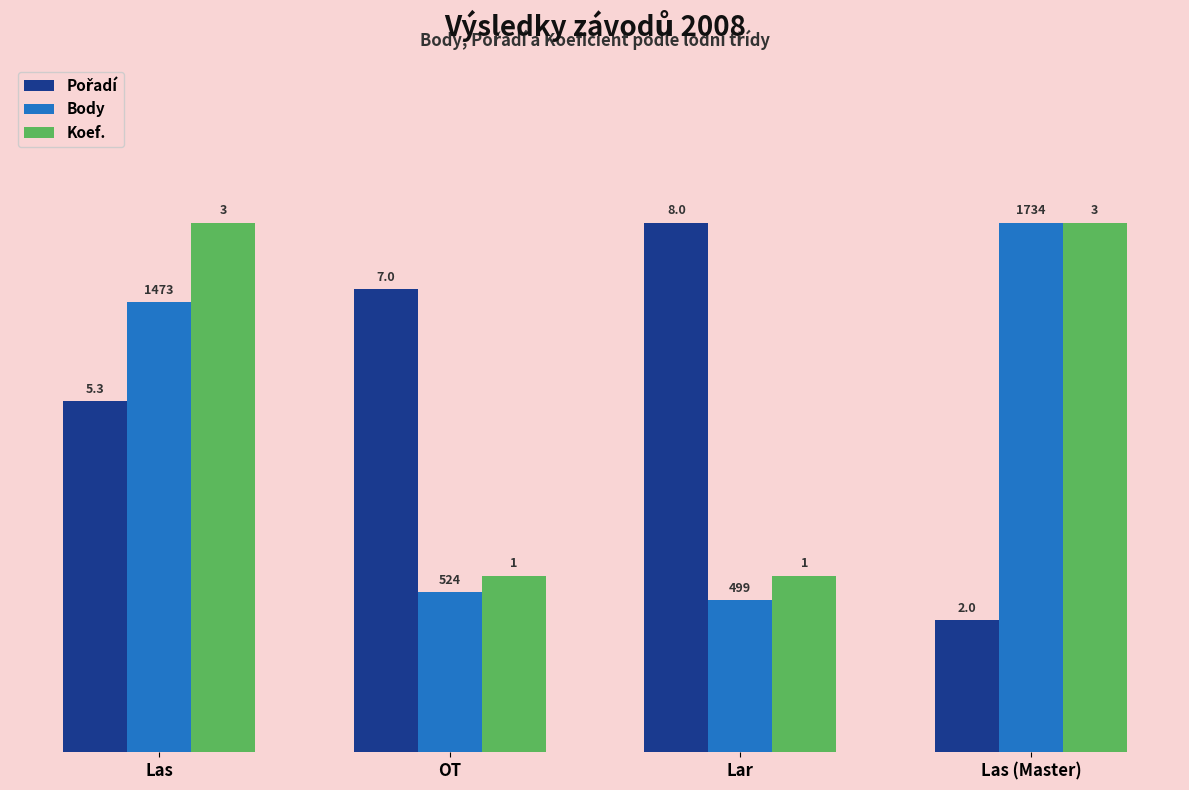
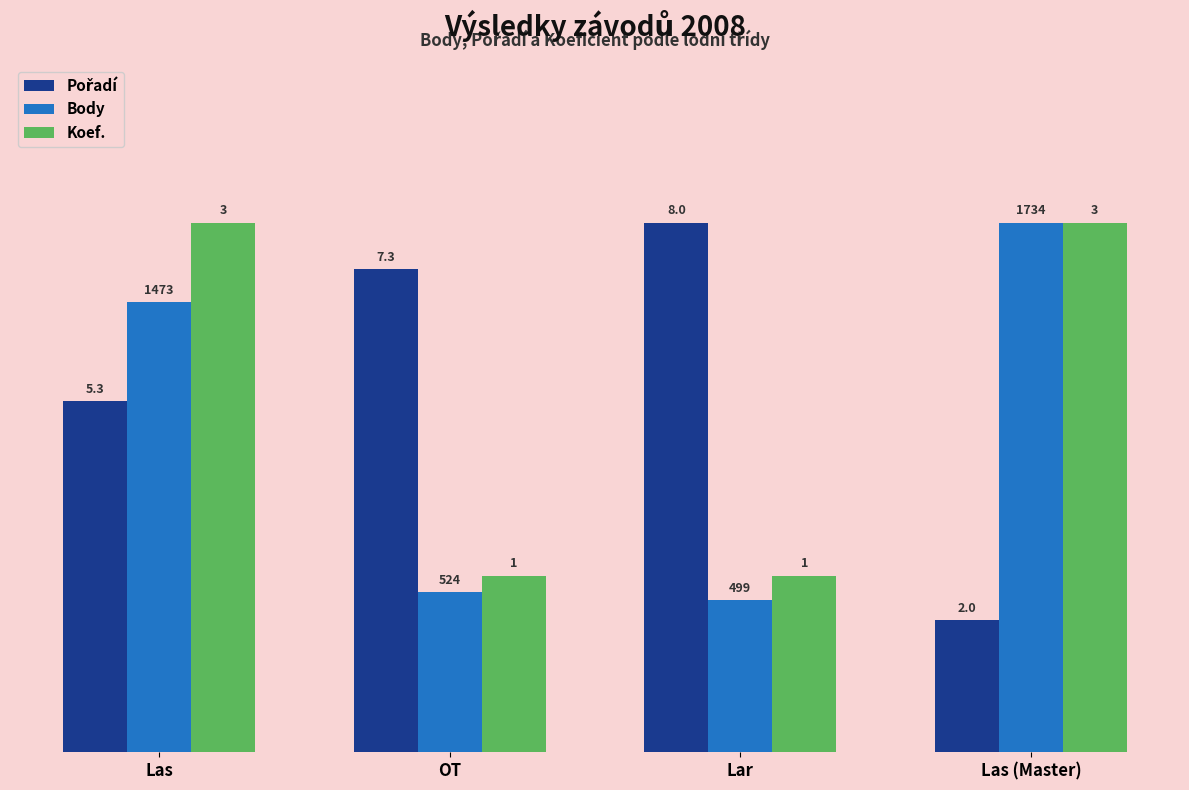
Pořadí, OT: 7.0 -> 7.3
